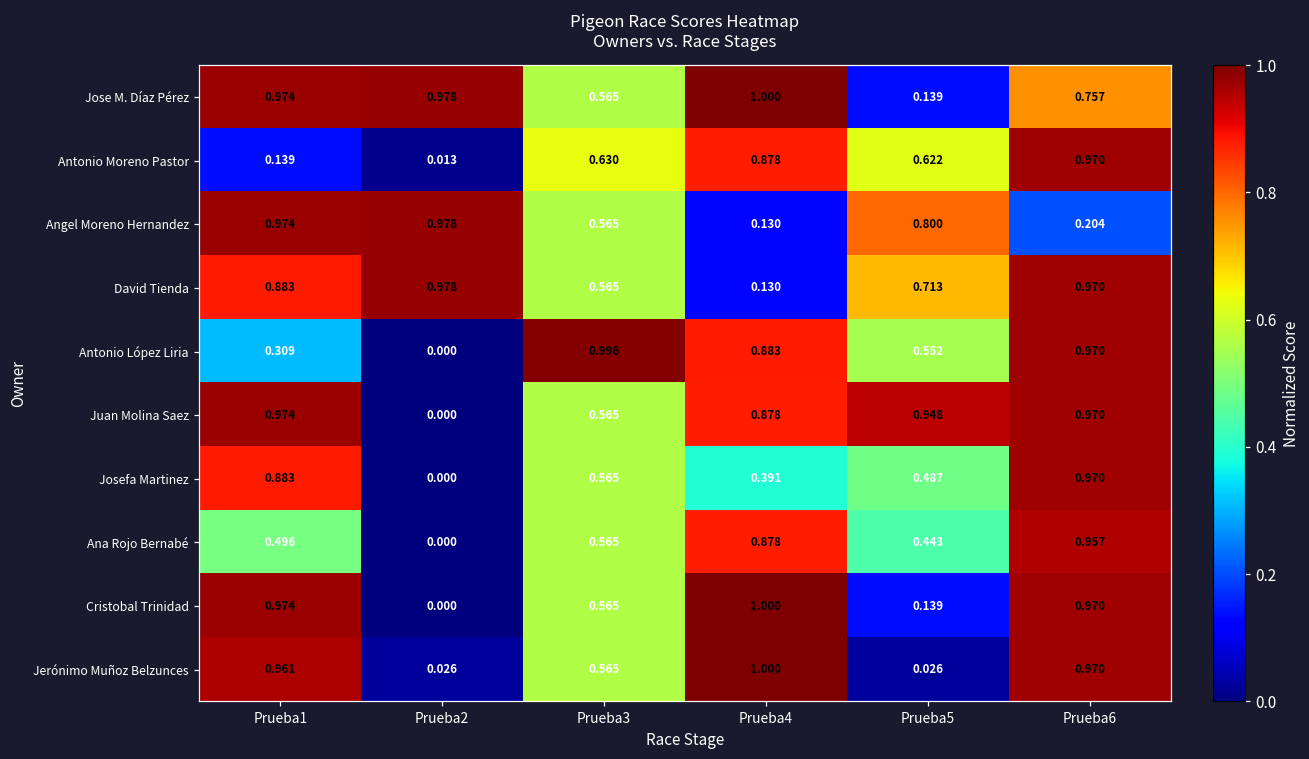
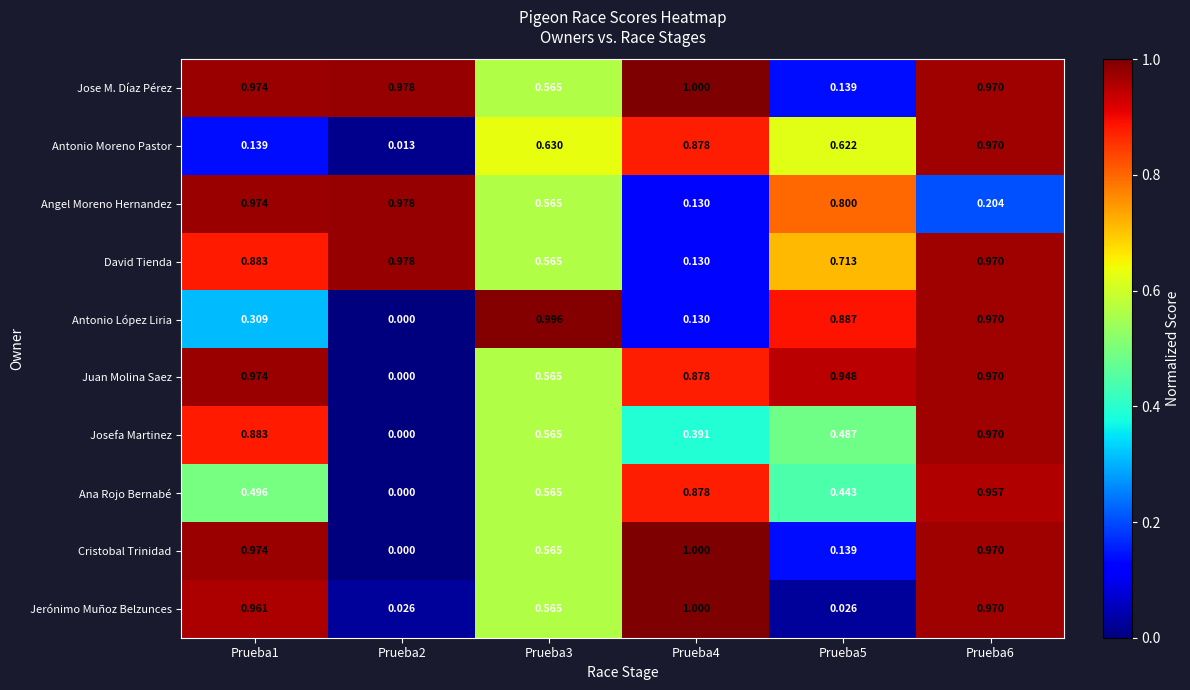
Jose M. Díaz Pérez, Prueba6: 0.757 -> 0.970
Antonio López Liria, Prueba4: 0.883 -> 0.130
Antonio López Liria, Prueba5: 0.552 -> 0.887
